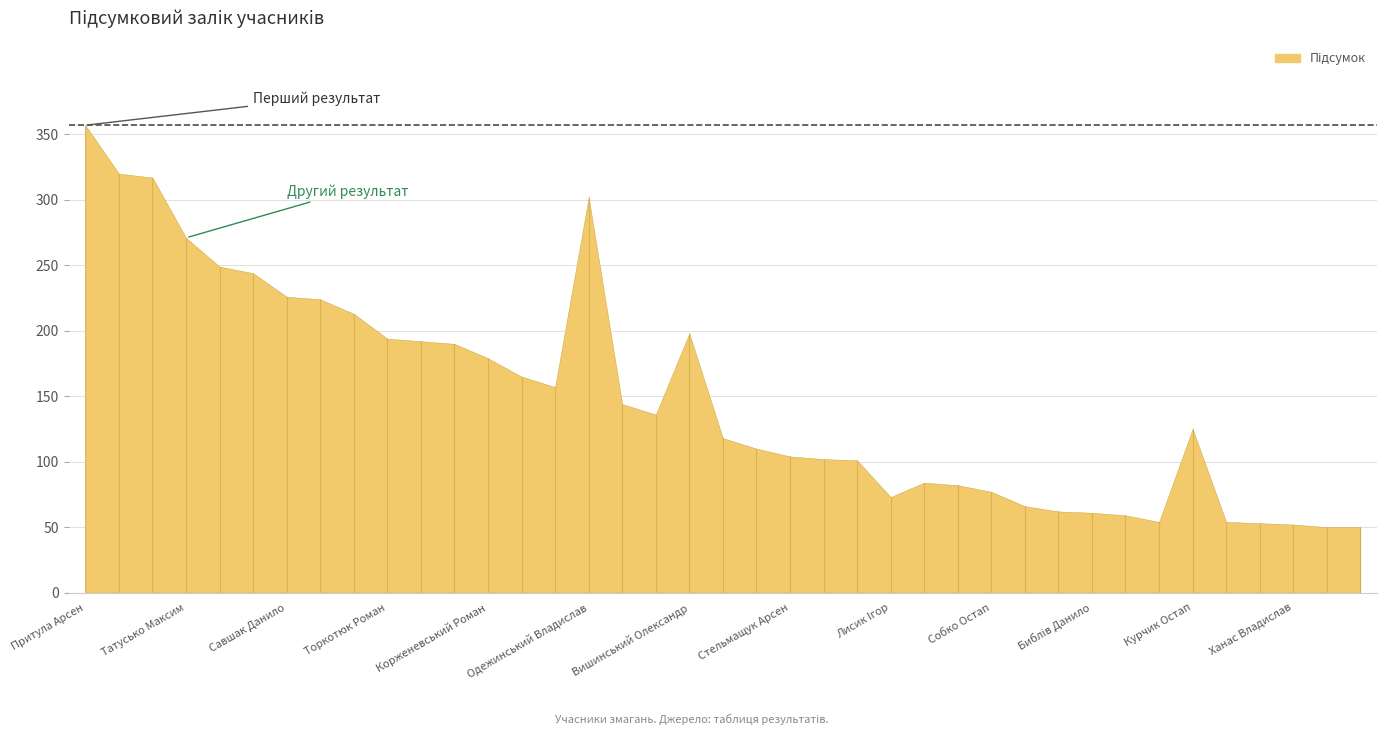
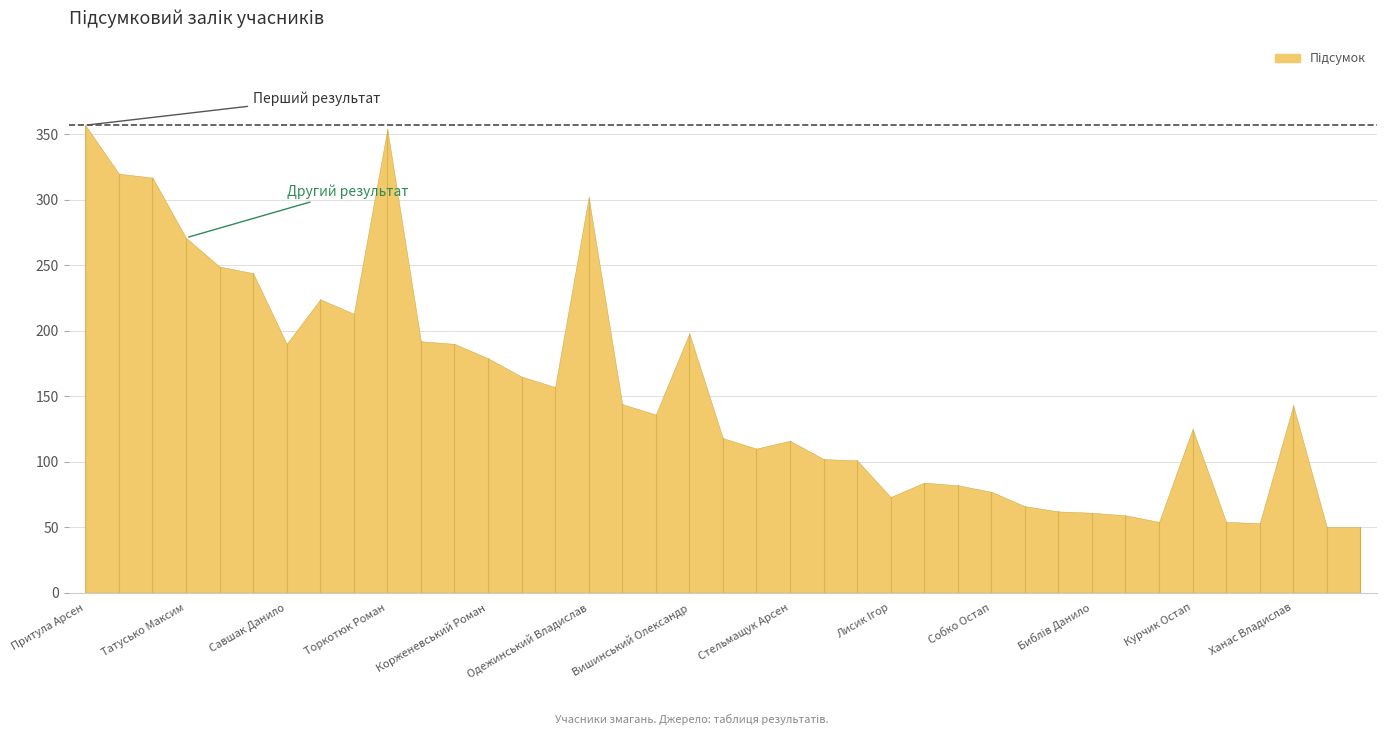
Підсумок, Савшак Данило: 226 -> 190
Підсумок, Торкотюк Роман: 194 -> 354
Підсумок, Стельмащук Арсен: 104 -> 116
Підсумок, Ханас Владислав: 52 -> 143
